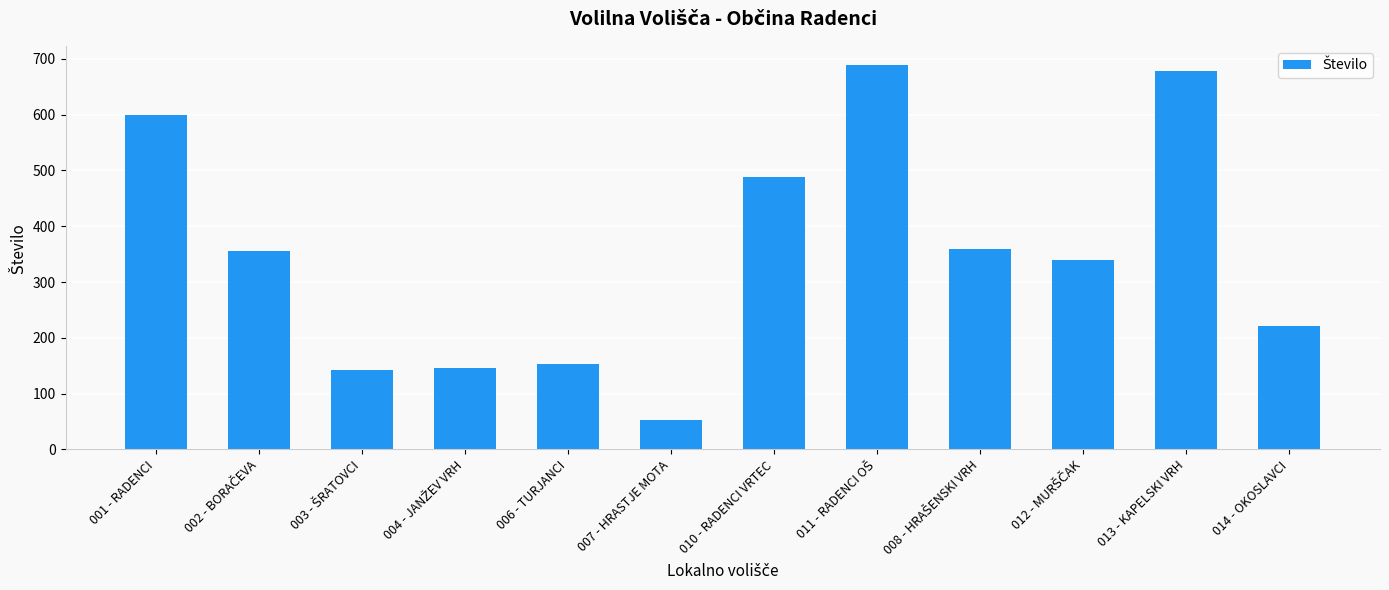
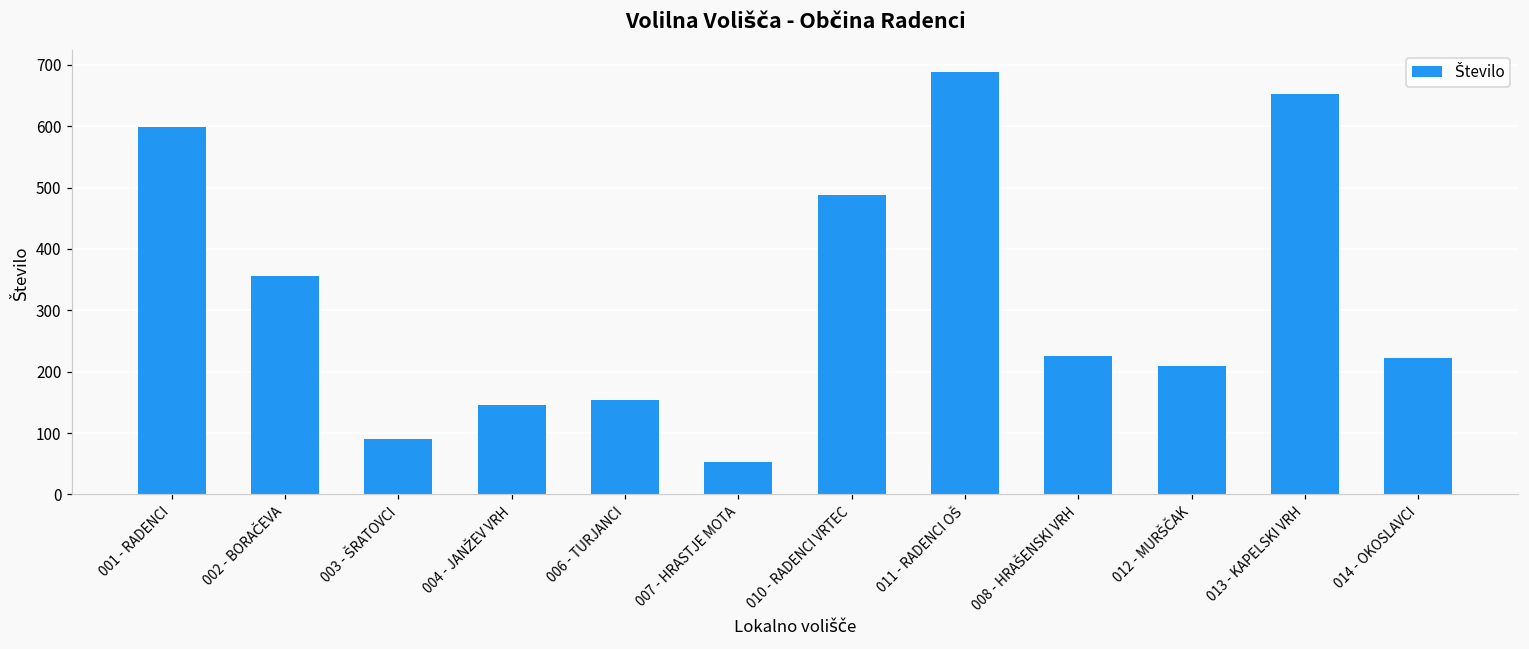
003 - ŠRATOVCI: 140 -> 90
008 - HRAŠENSKI VRH: 360 -> 230
012 - MURŠČAK: 340 -> 210
013 - KAPELSKI VRH: 680 -> 650
